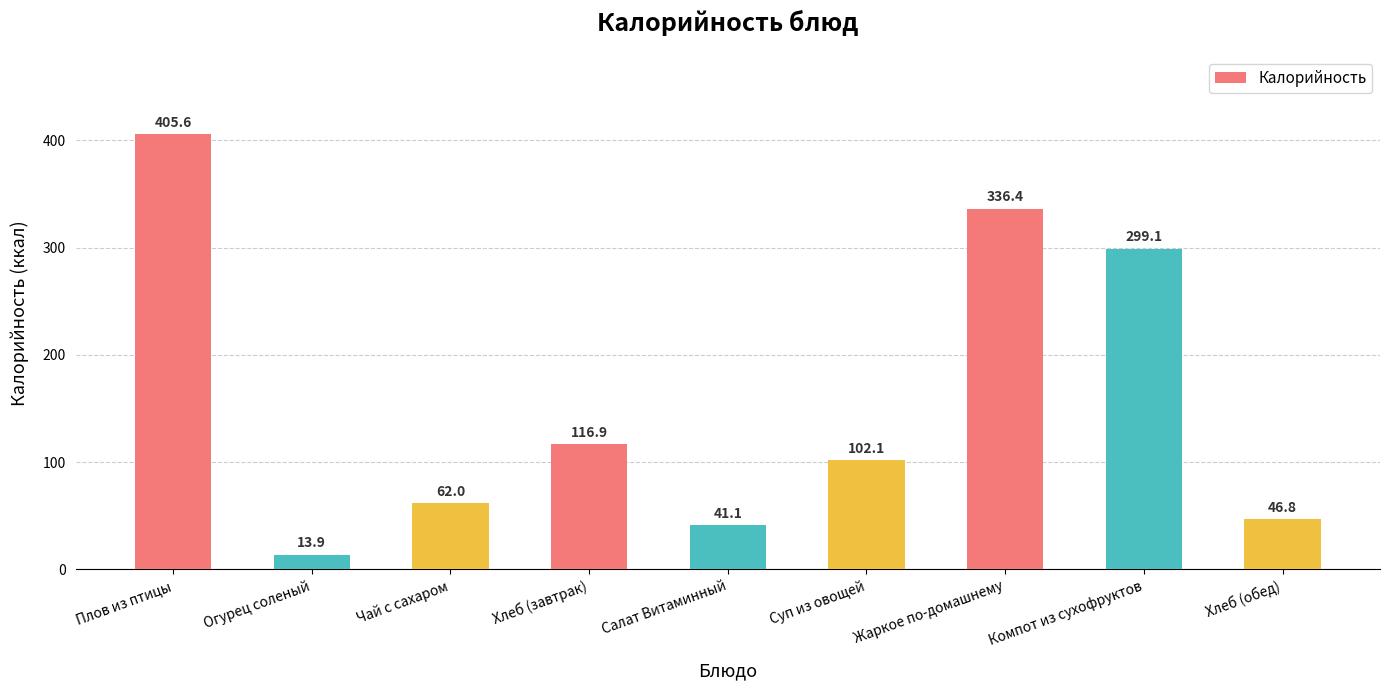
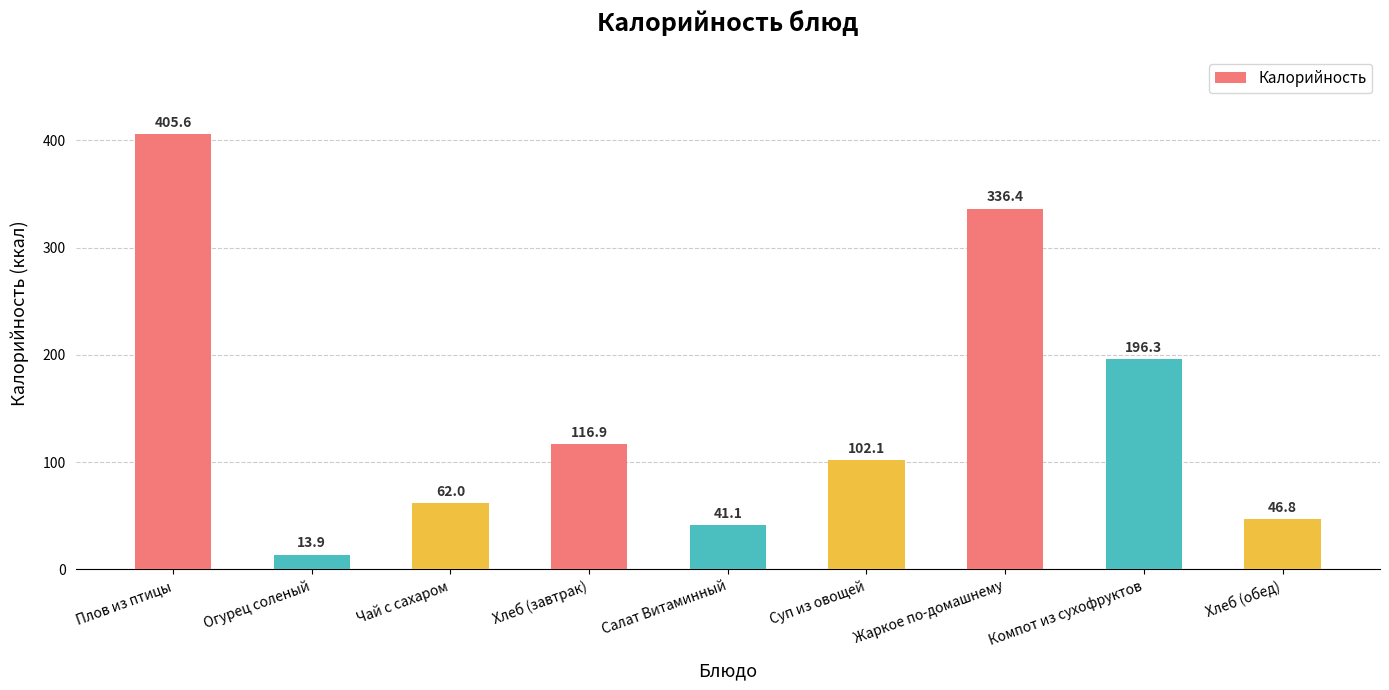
Компот из сухофруктов: 299.1 -> 196.3
